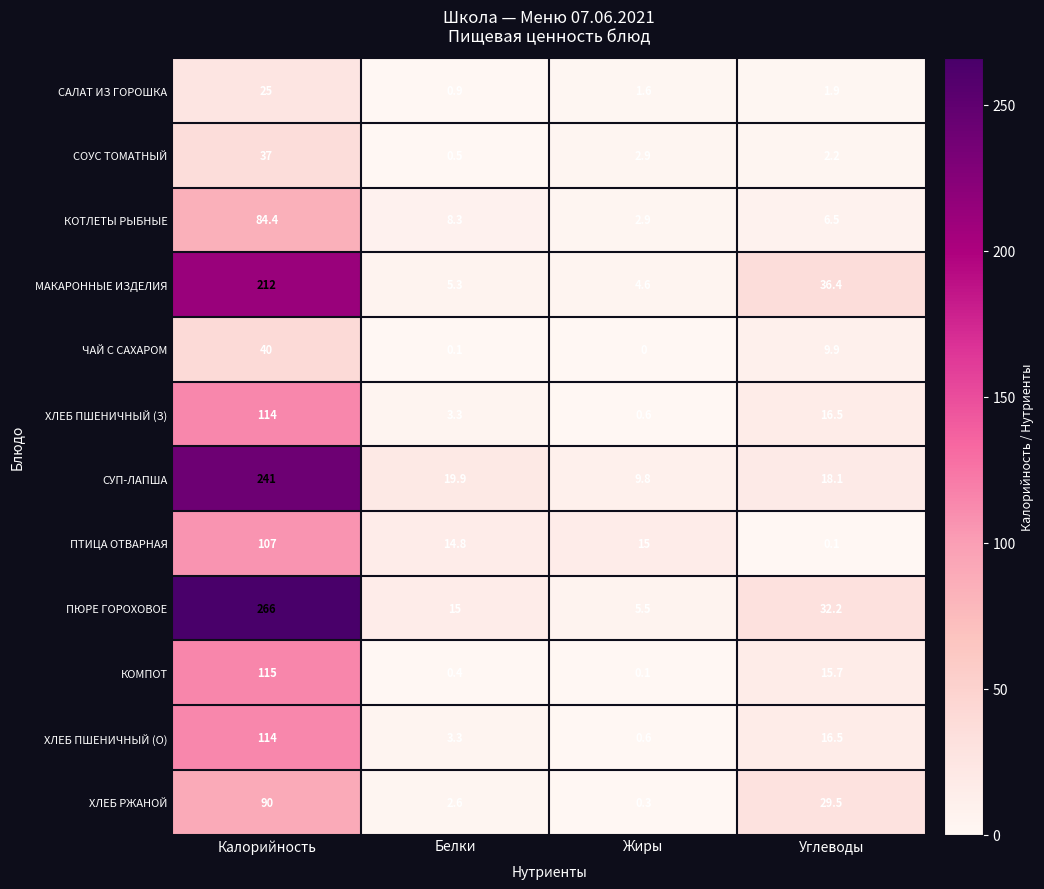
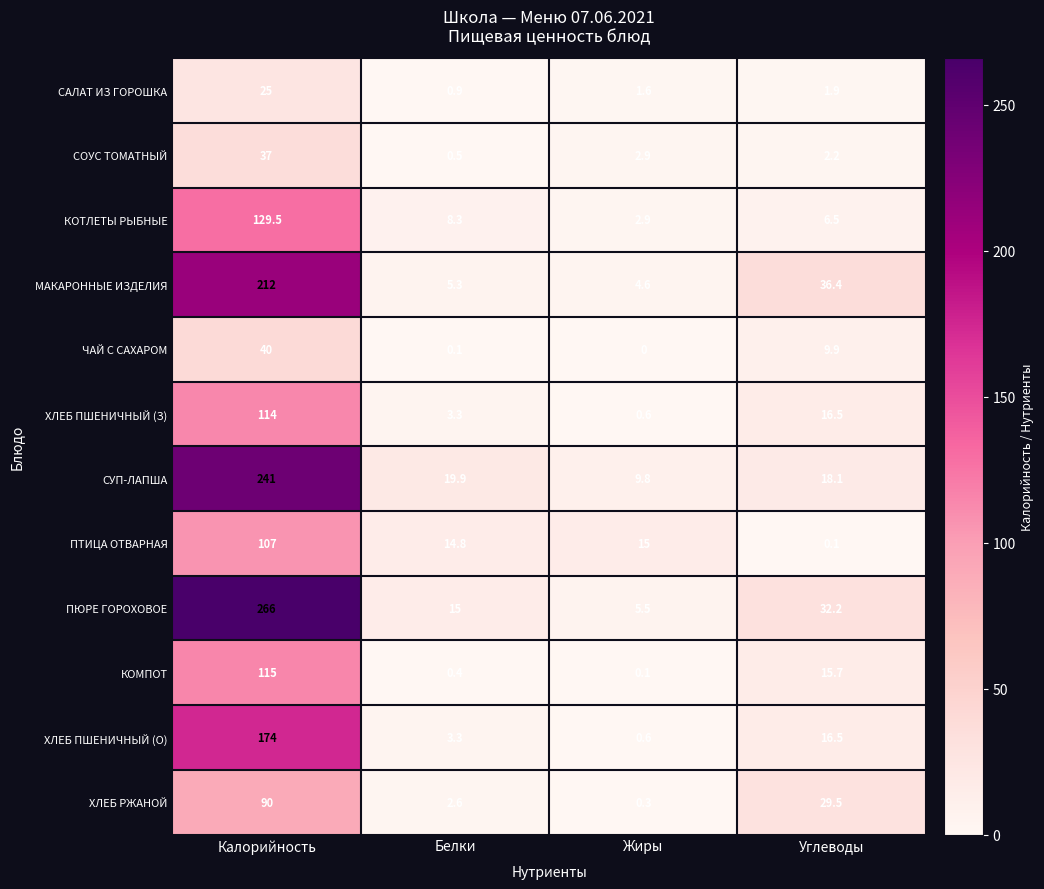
КОТЛЕТЫ РЫБНЫЕ, Калорийность: 84.4 -> 129.5
ХЛЕБ ПШЕНИЧНЫЙ (О), Калорийность: 114 -> 174
